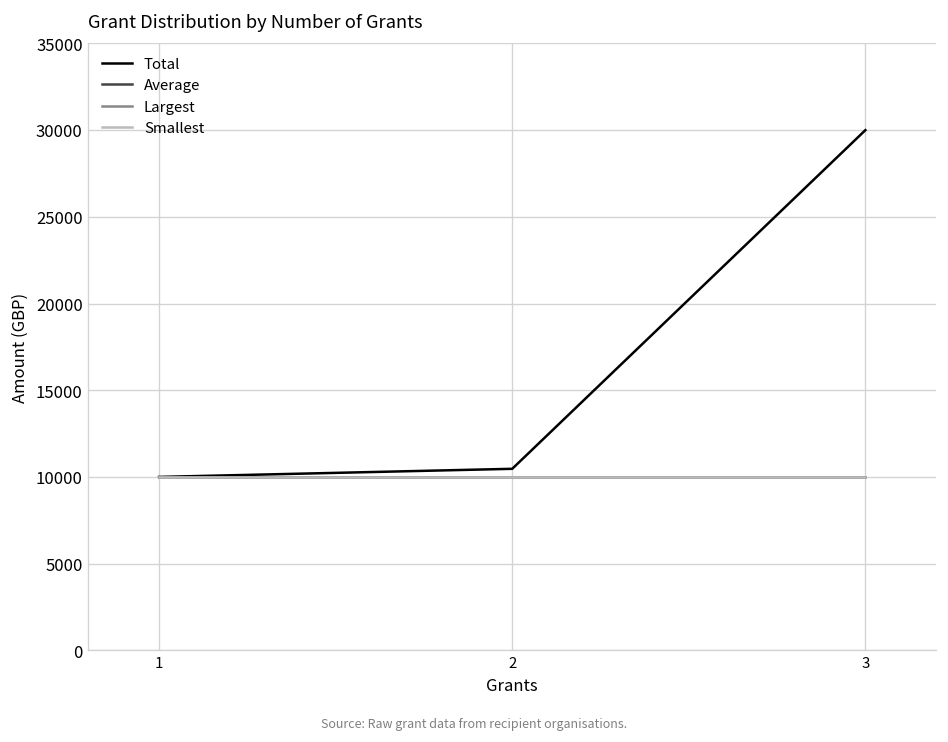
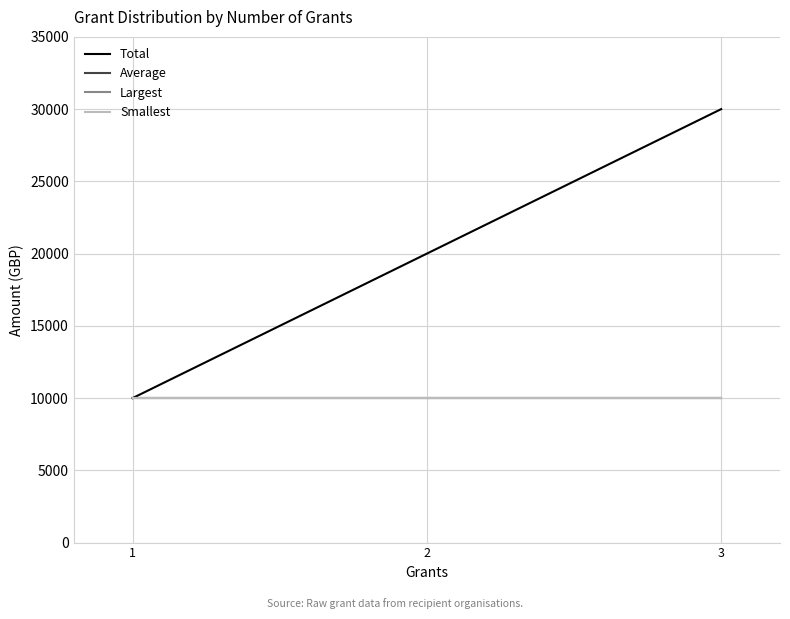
Total, 2: 10500 -> 20000
